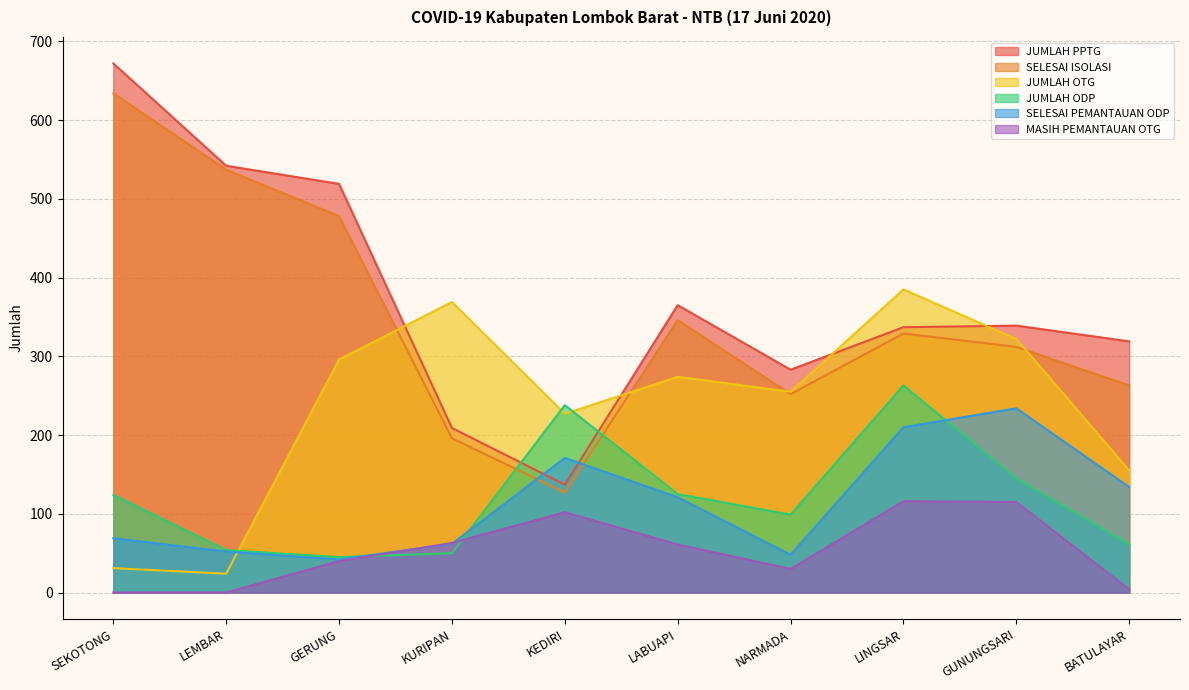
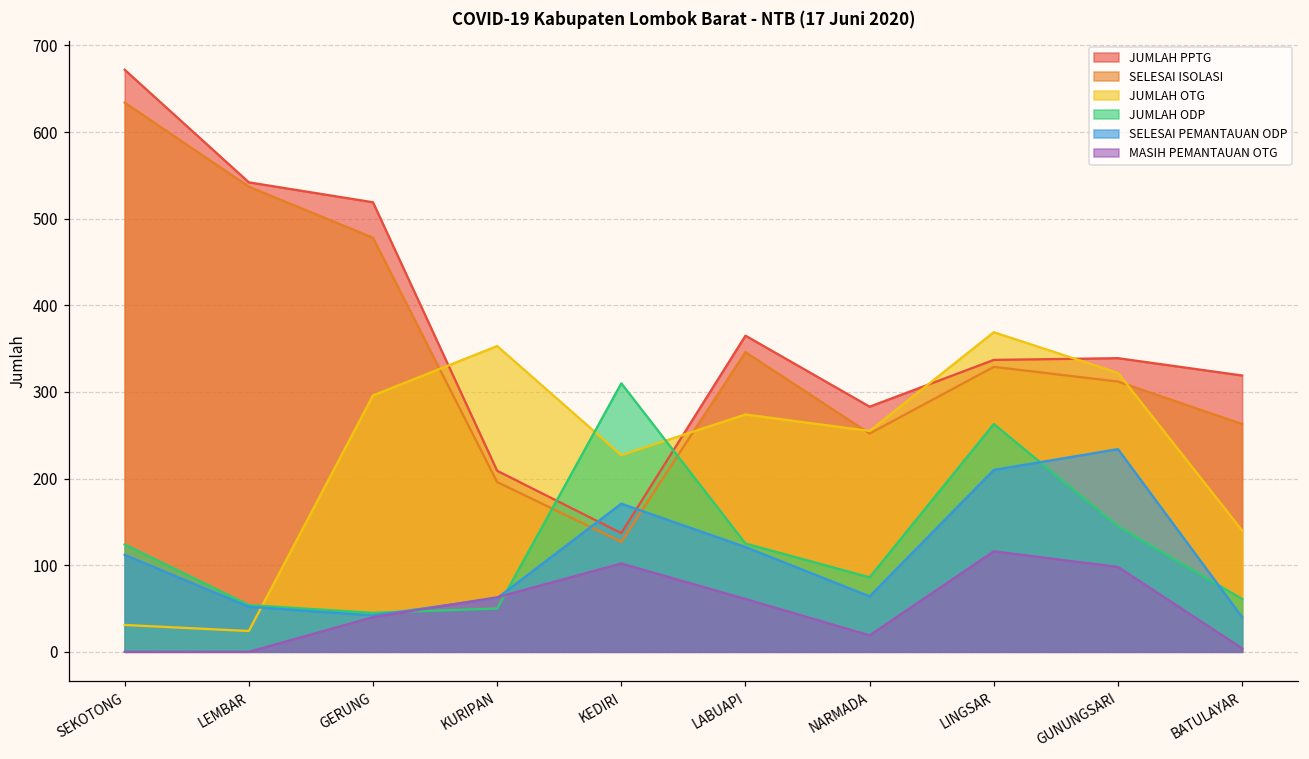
SELESAI PEMANTAUAN ODP, SEKOTONG: 70 -> 110
JUMLAH OTG, KURIPAN: 370 -> 350
JUMLAH ODP, KEDIRI: 240 -> 310
JUMLAH ODP, NARMADA: 100 -> 90
SELESAI PEMANTAUAN ODP, NARMADA: 50 -> 60
MASIH PEMANTAUAN OTG, NARMADA: 30 -> 20
JUMLAH OTG, LINGSAR: 390 -> 370
MASIH PEMANTAUAN OTG, GUNUNGSARI: 120 -> 100
JUMLAH OTG, BATULAYAR: 160 -> 140
SELESAI PEMANTAUAN ODP, BATULAYAR: 130 -> 40
